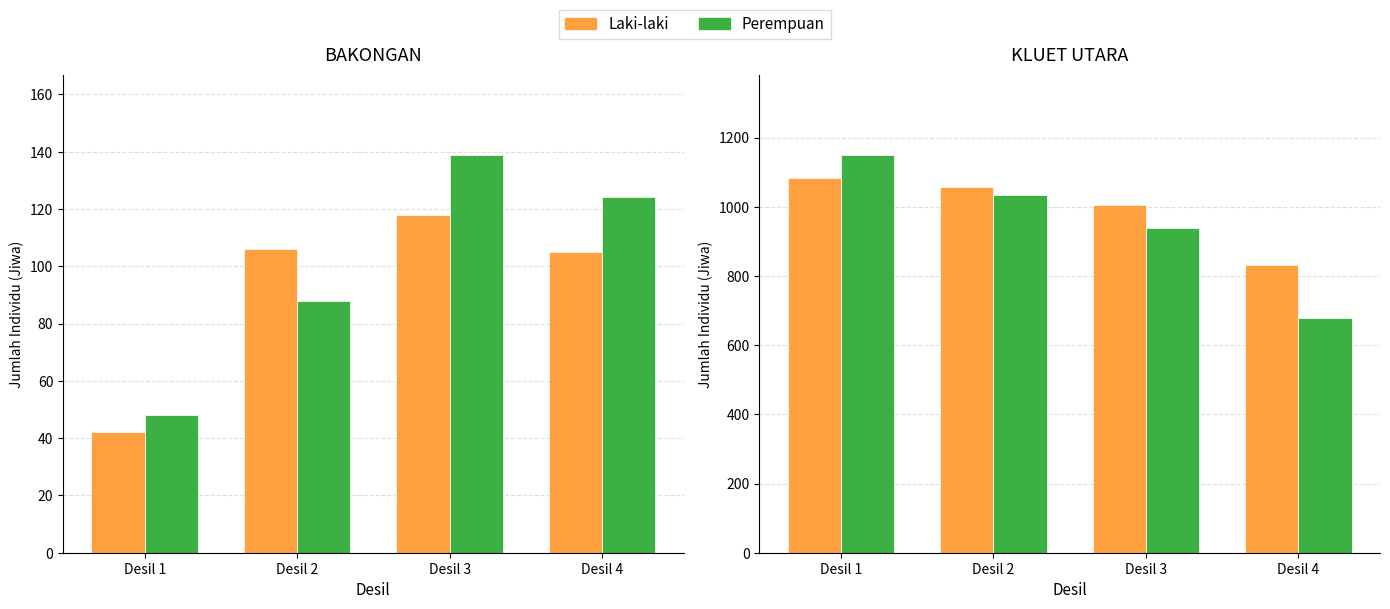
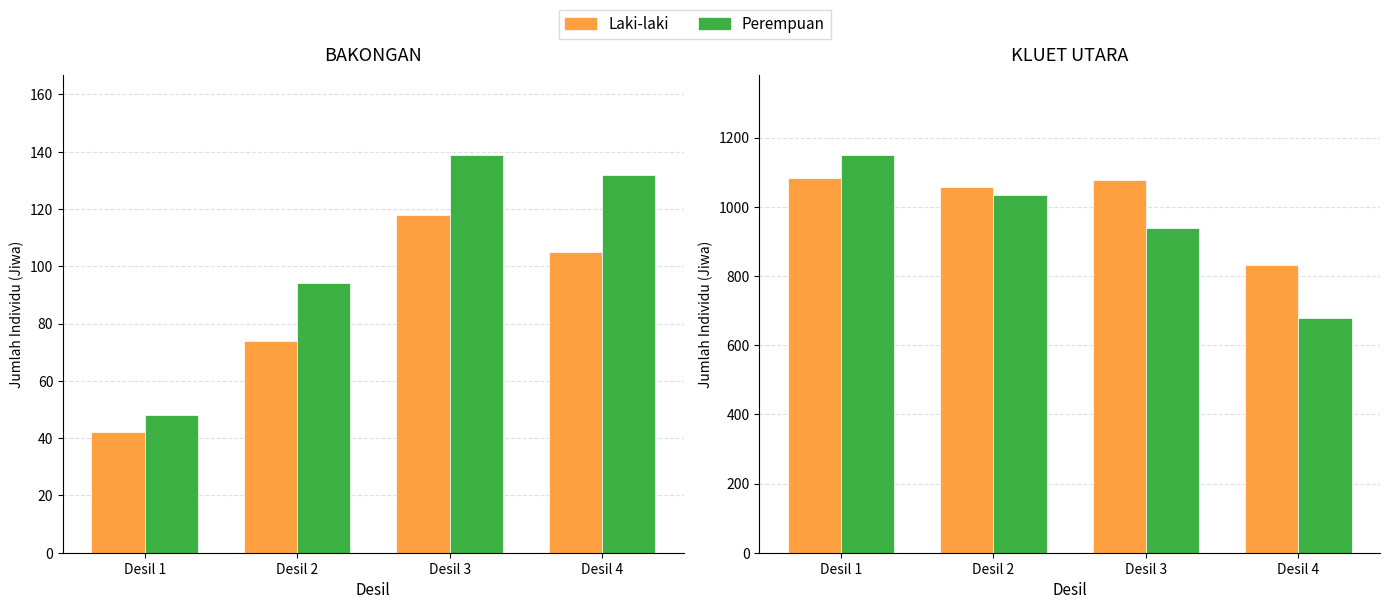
BAKONGAN, Laki-laki, Desil 2: 106 -> 74
BAKONGAN, Perempuan, Desil 2: 88 -> 94
BAKONGAN, Perempuan, Desil 4: 124 -> 132
KLUET UTARA, Laki-laki, Desil 3: 1010 -> 1080
